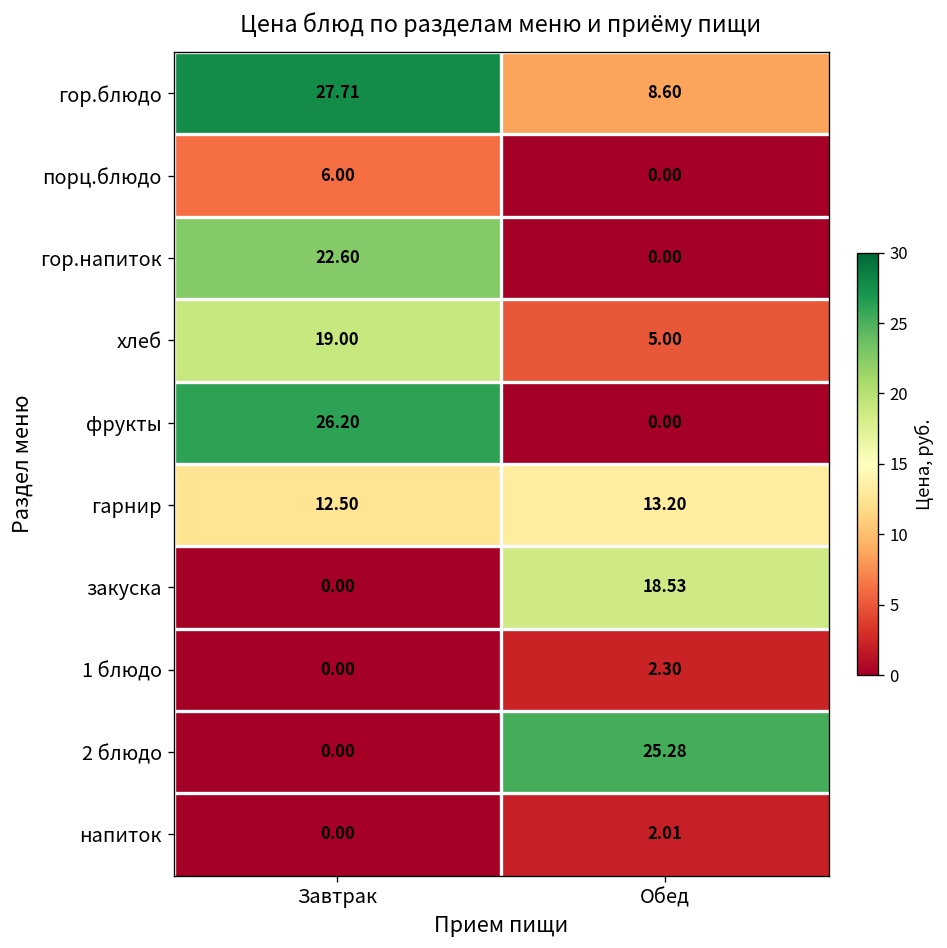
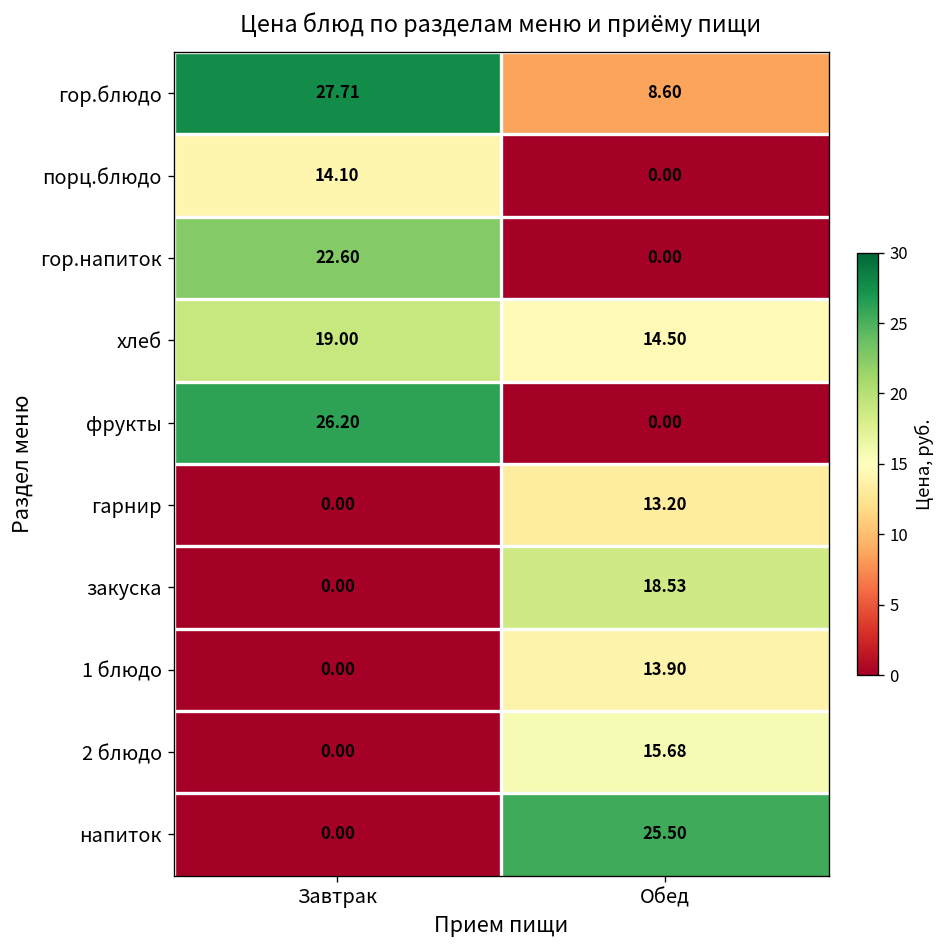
порц.блюдо, Завтрак: 6.00 -> 14.10
хлеб, Обед: 5.00 -> 14.50
гарнир, Завтрак: 12.50 -> 0.00
1 блюдо, Обед: 2.30 -> 13.90
2 блюдо, Обед: 25.28 -> 15.68
напиток, Обед: 2.01 -> 25.50
